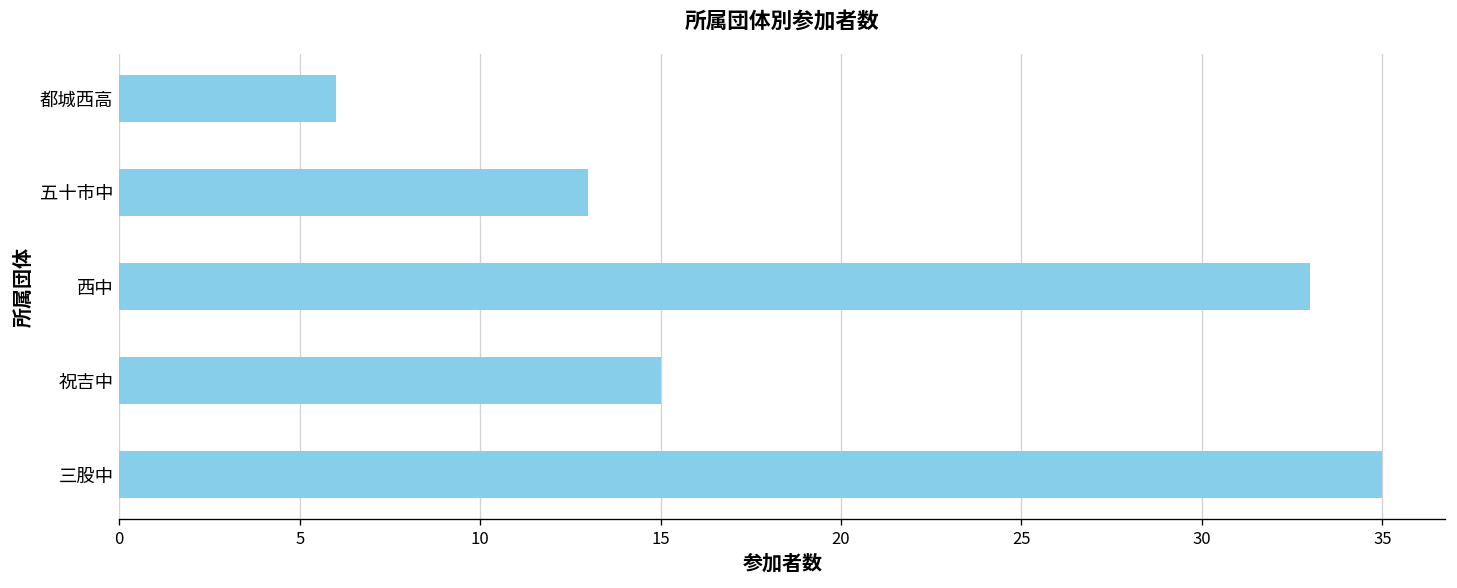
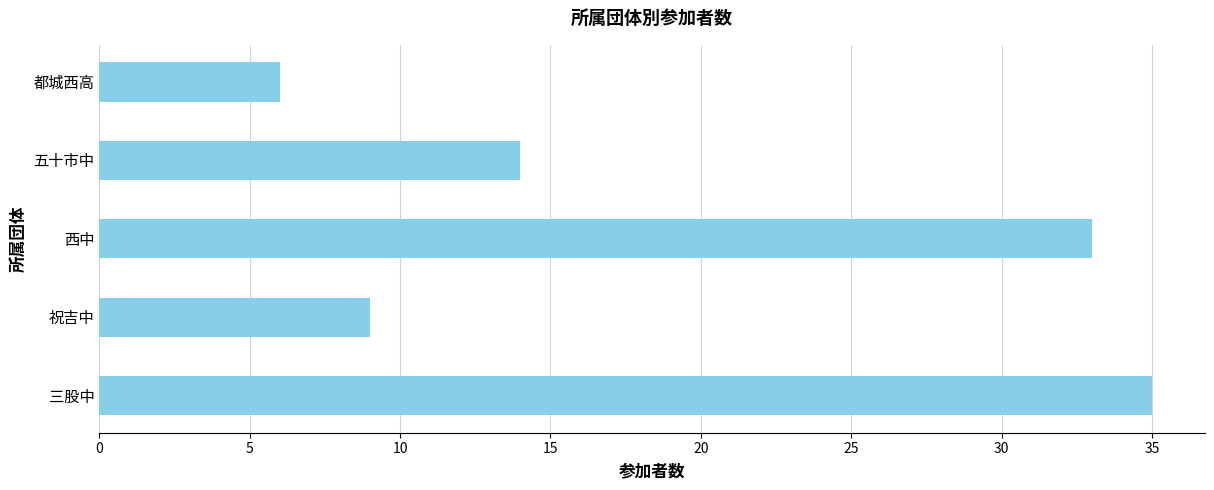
五十市中: 13 -> 14
祝吉中: 15 -> 9
